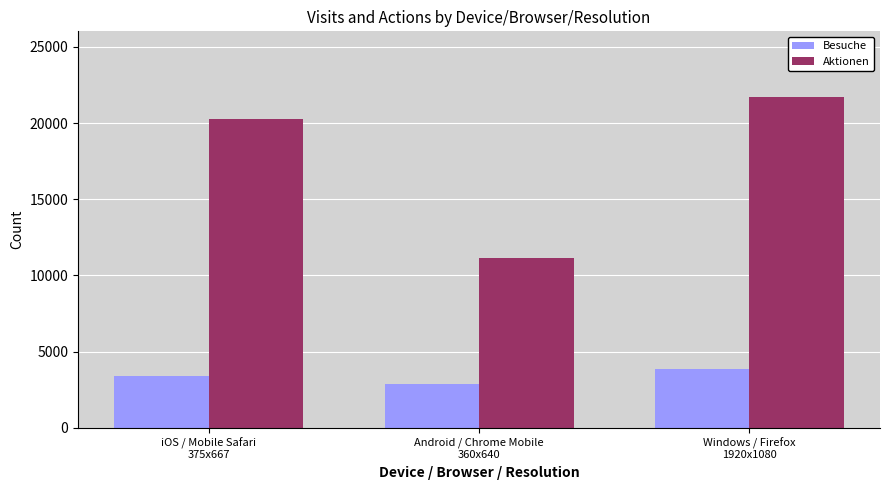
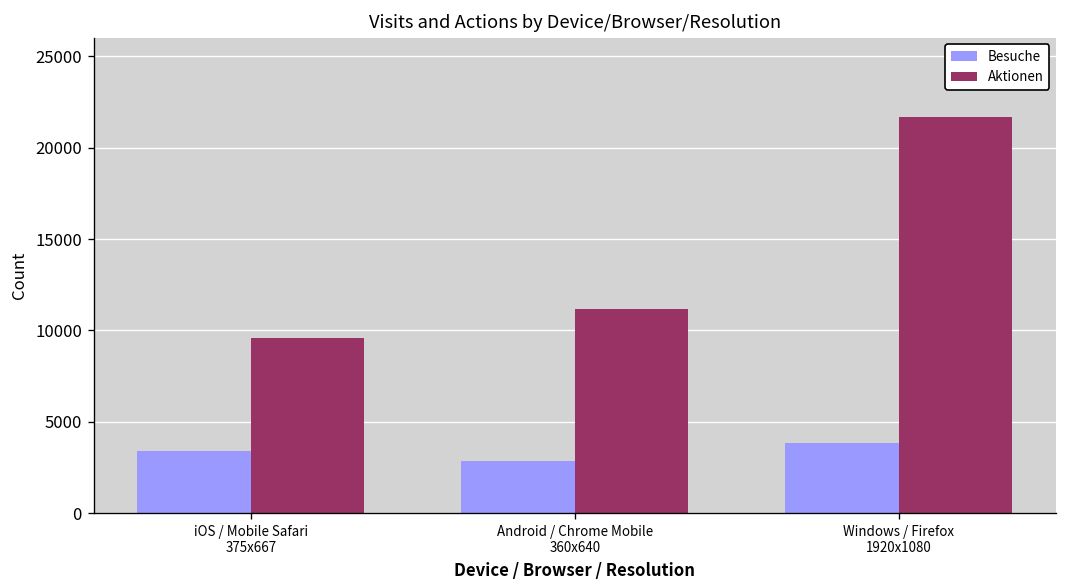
Aktionen, iOS / Mobile Safari 375x667: 20300 -> 9600
